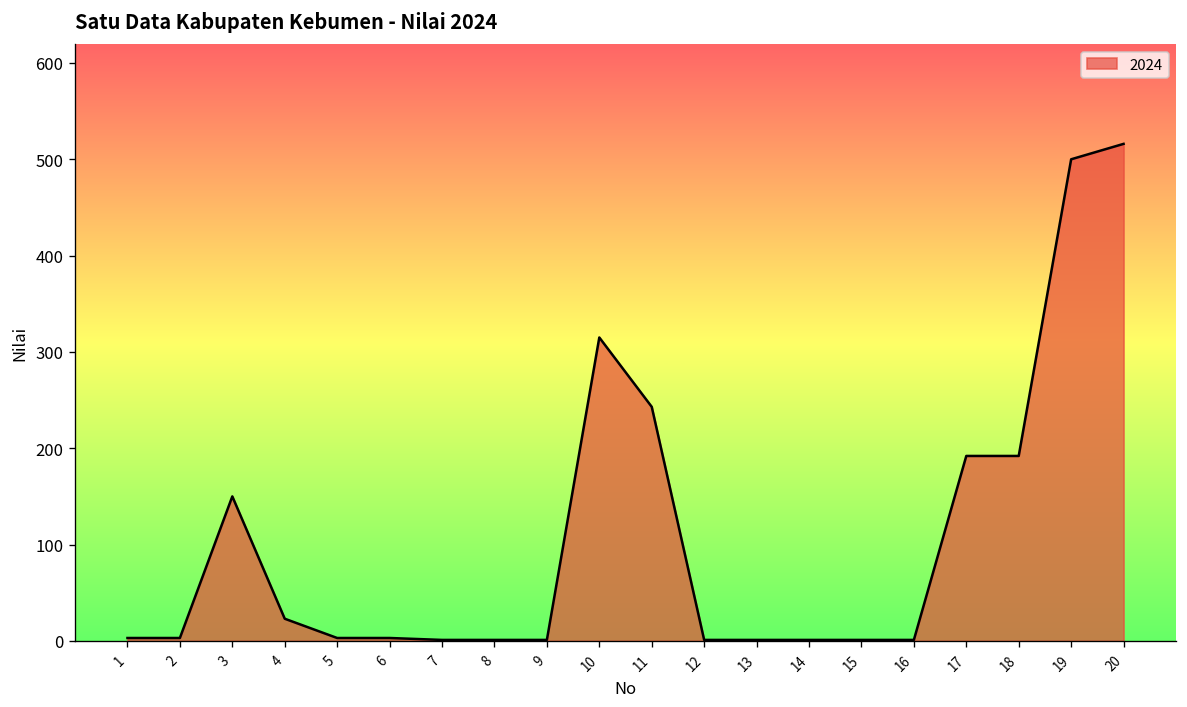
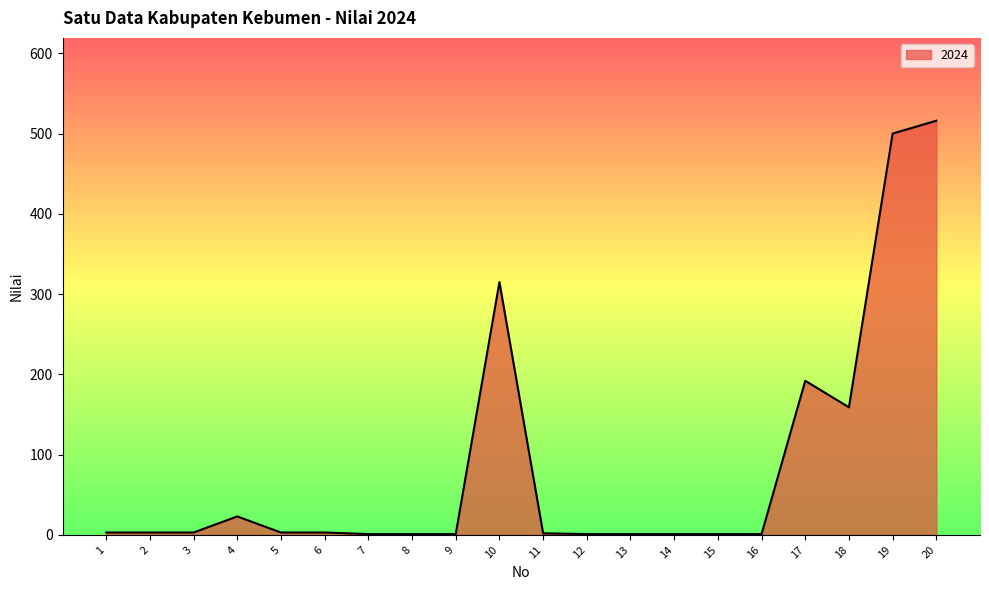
3: 150 -> 0
11: 240 -> 0
18: 190 -> 160
